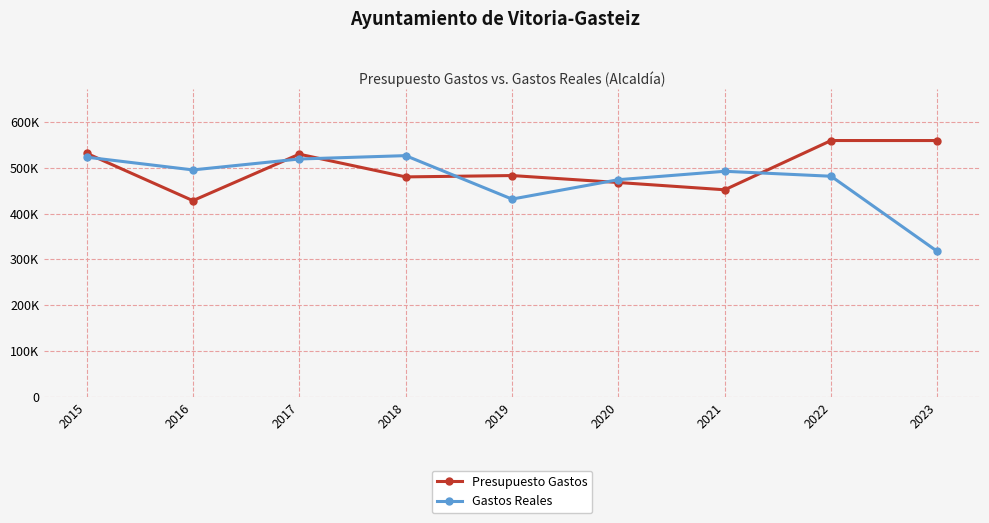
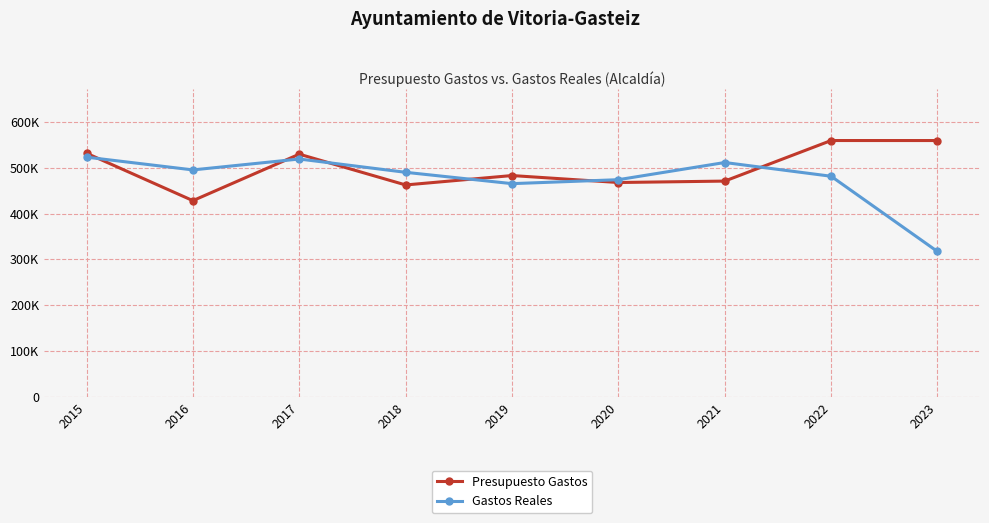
Presupuesto Gastos, 2018: 480000 -> 460000
Gastos Reales, 2018: 530000 -> 490000
Gastos Reales, 2019: 430000 -> 470000
Presupuesto Gastos, 2021: 450000 -> 470000
Gastos Reales, 2021: 490000 -> 510000
